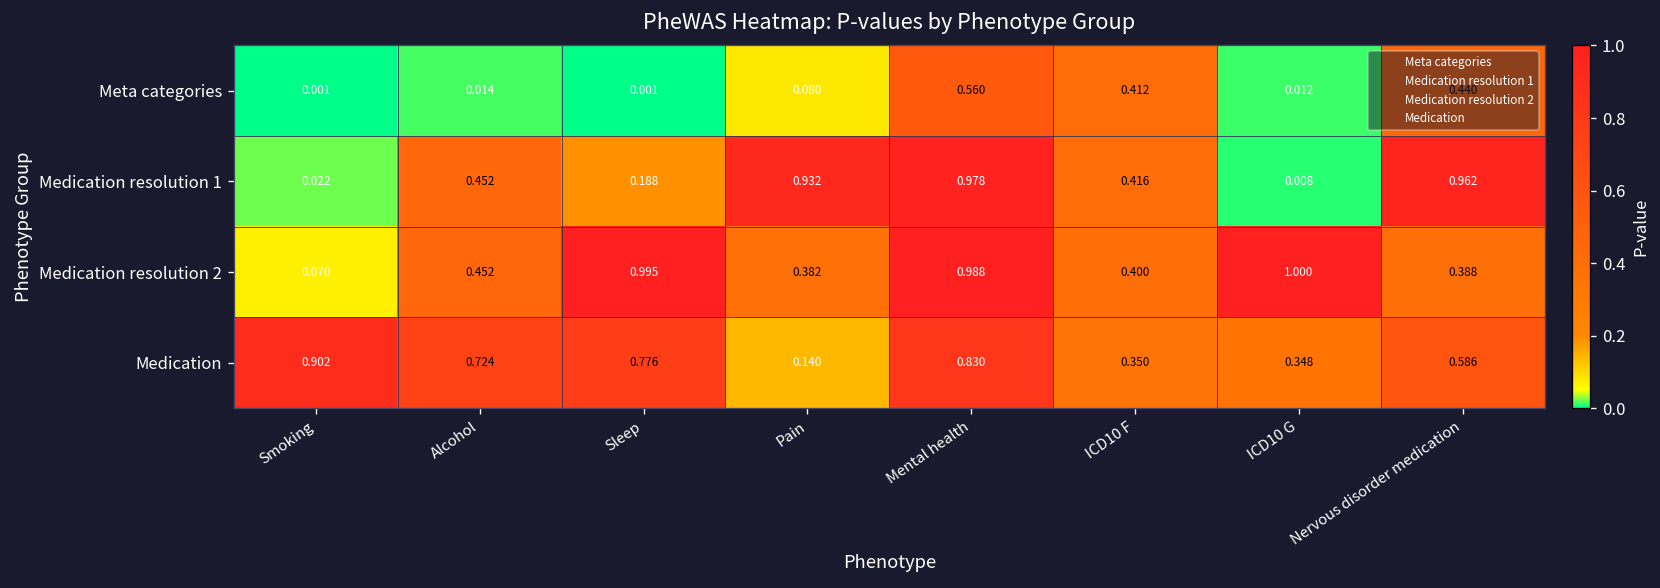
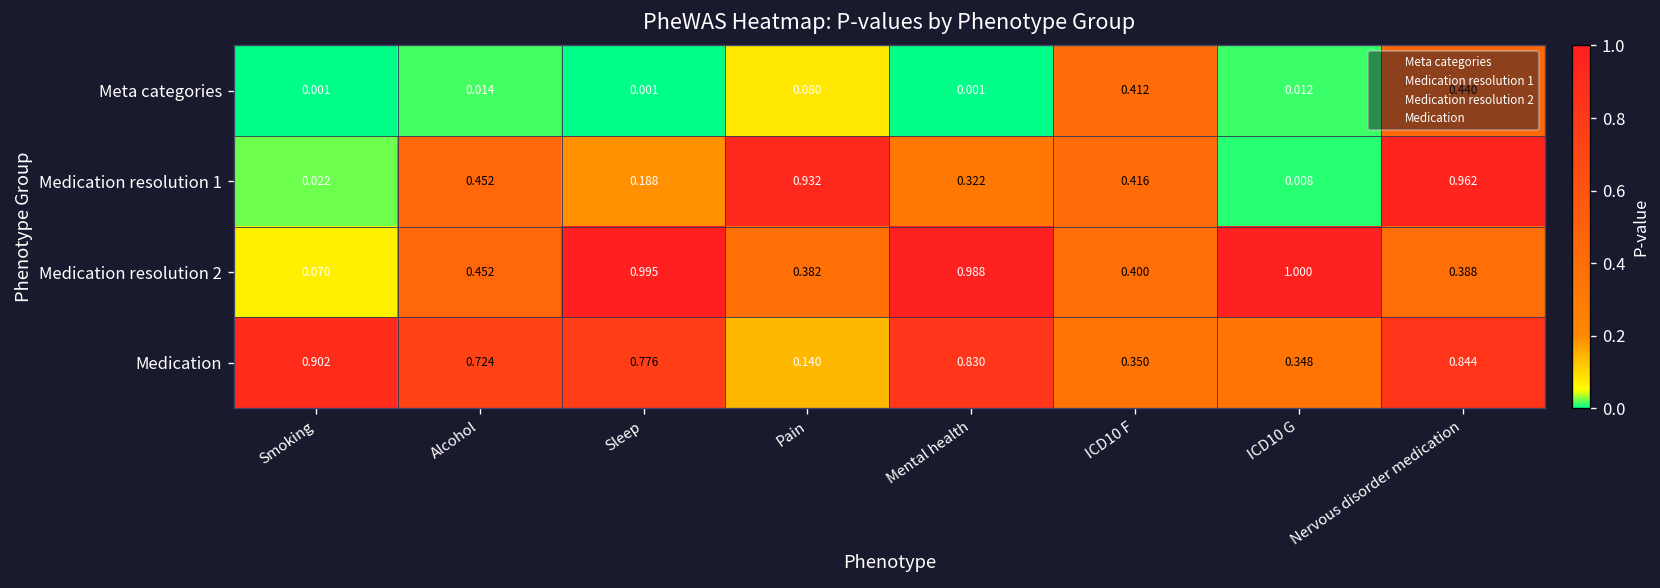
Meta categories, Mental health: 0.560 -> 0.001
Medication resolution 1, Mental health: 0.978 -> 0.322
Medication, Nervous disorder medication: 0.586 -> 0.844
